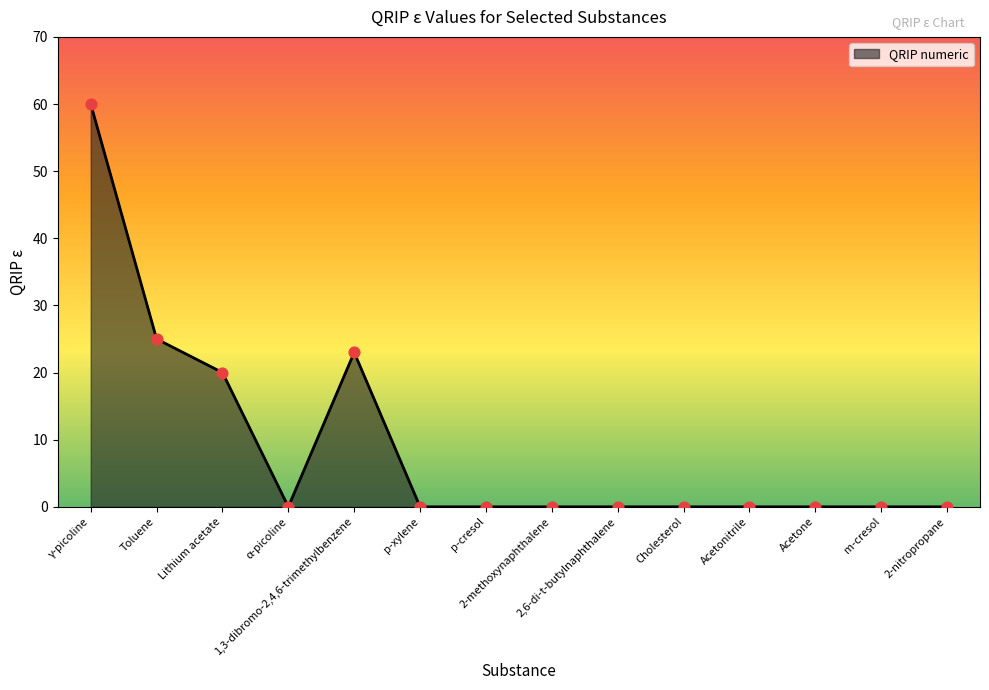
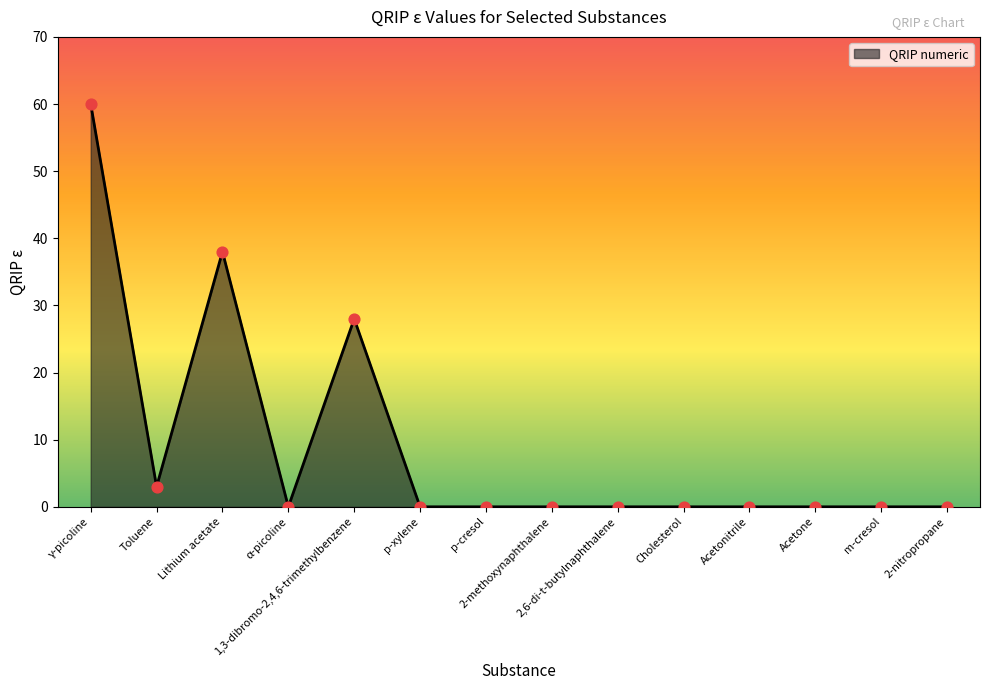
Toluene: 25 -> 3
Lithium acetate: 20 -> 38
1,3-dibromo-2,4,6-trimethylbenzene: 23 -> 28
